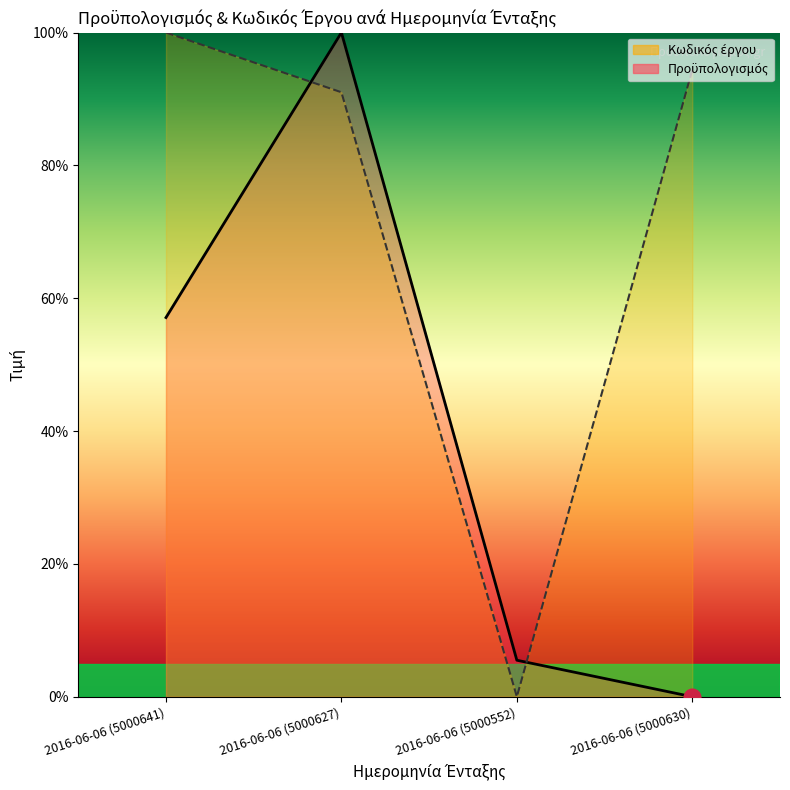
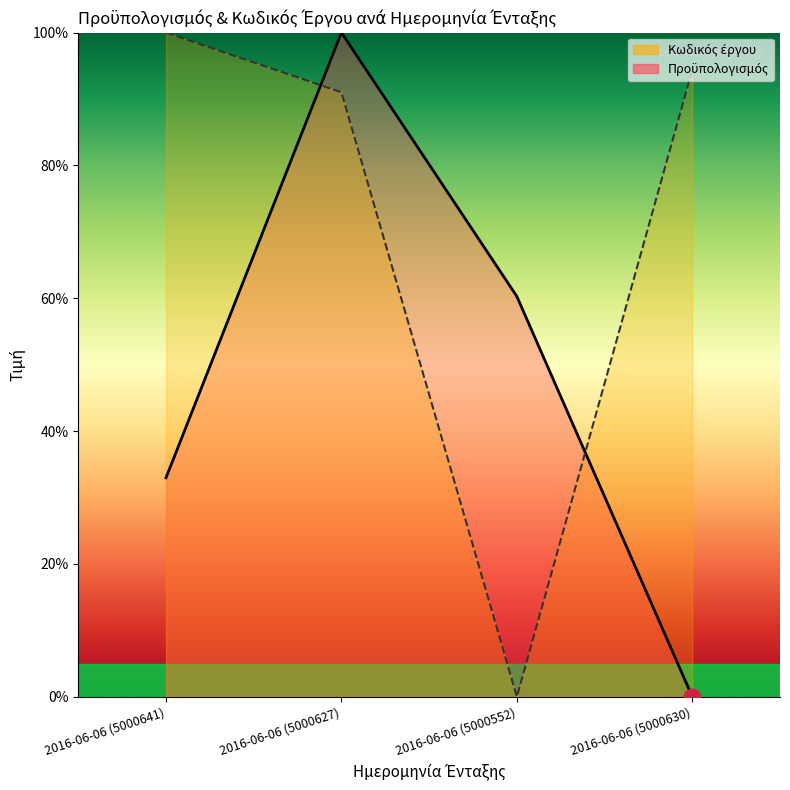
Προϋπολογισμός, 2016-06-06 (5000641): 57% -> 33%
Προϋπολογισμός, 2016-06-06 (5000552): 5% -> 60%
